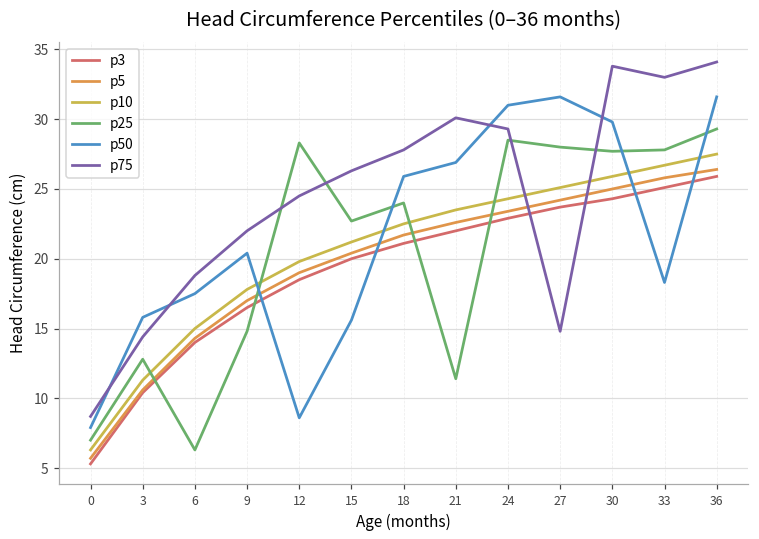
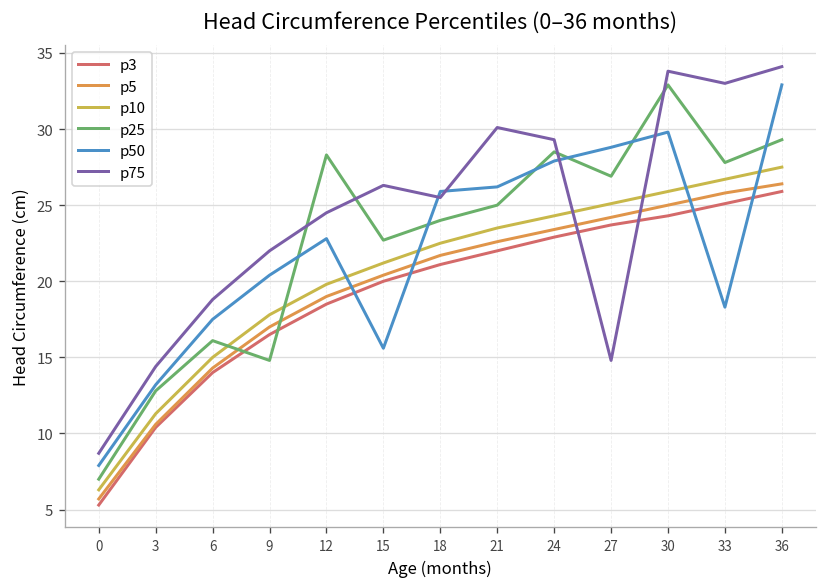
p50, 3: 15.8 -> 13.2
p25, 6: 6.3 -> 16.1
p50, 12: 8.6 -> 22.8
p75, 18: 27.8 -> 25.5
p25, 21: 11.4 -> 25.0
p50, 21: 26.9 -> 26.2
p50, 24: 31.0 -> 27.9
p25, 27: 28.0 -> 26.9
p50, 27: 31.6 -> 28.8
p25, 30: 27.7 -> 32.9
p50, 36: 31.6 -> 32.9
